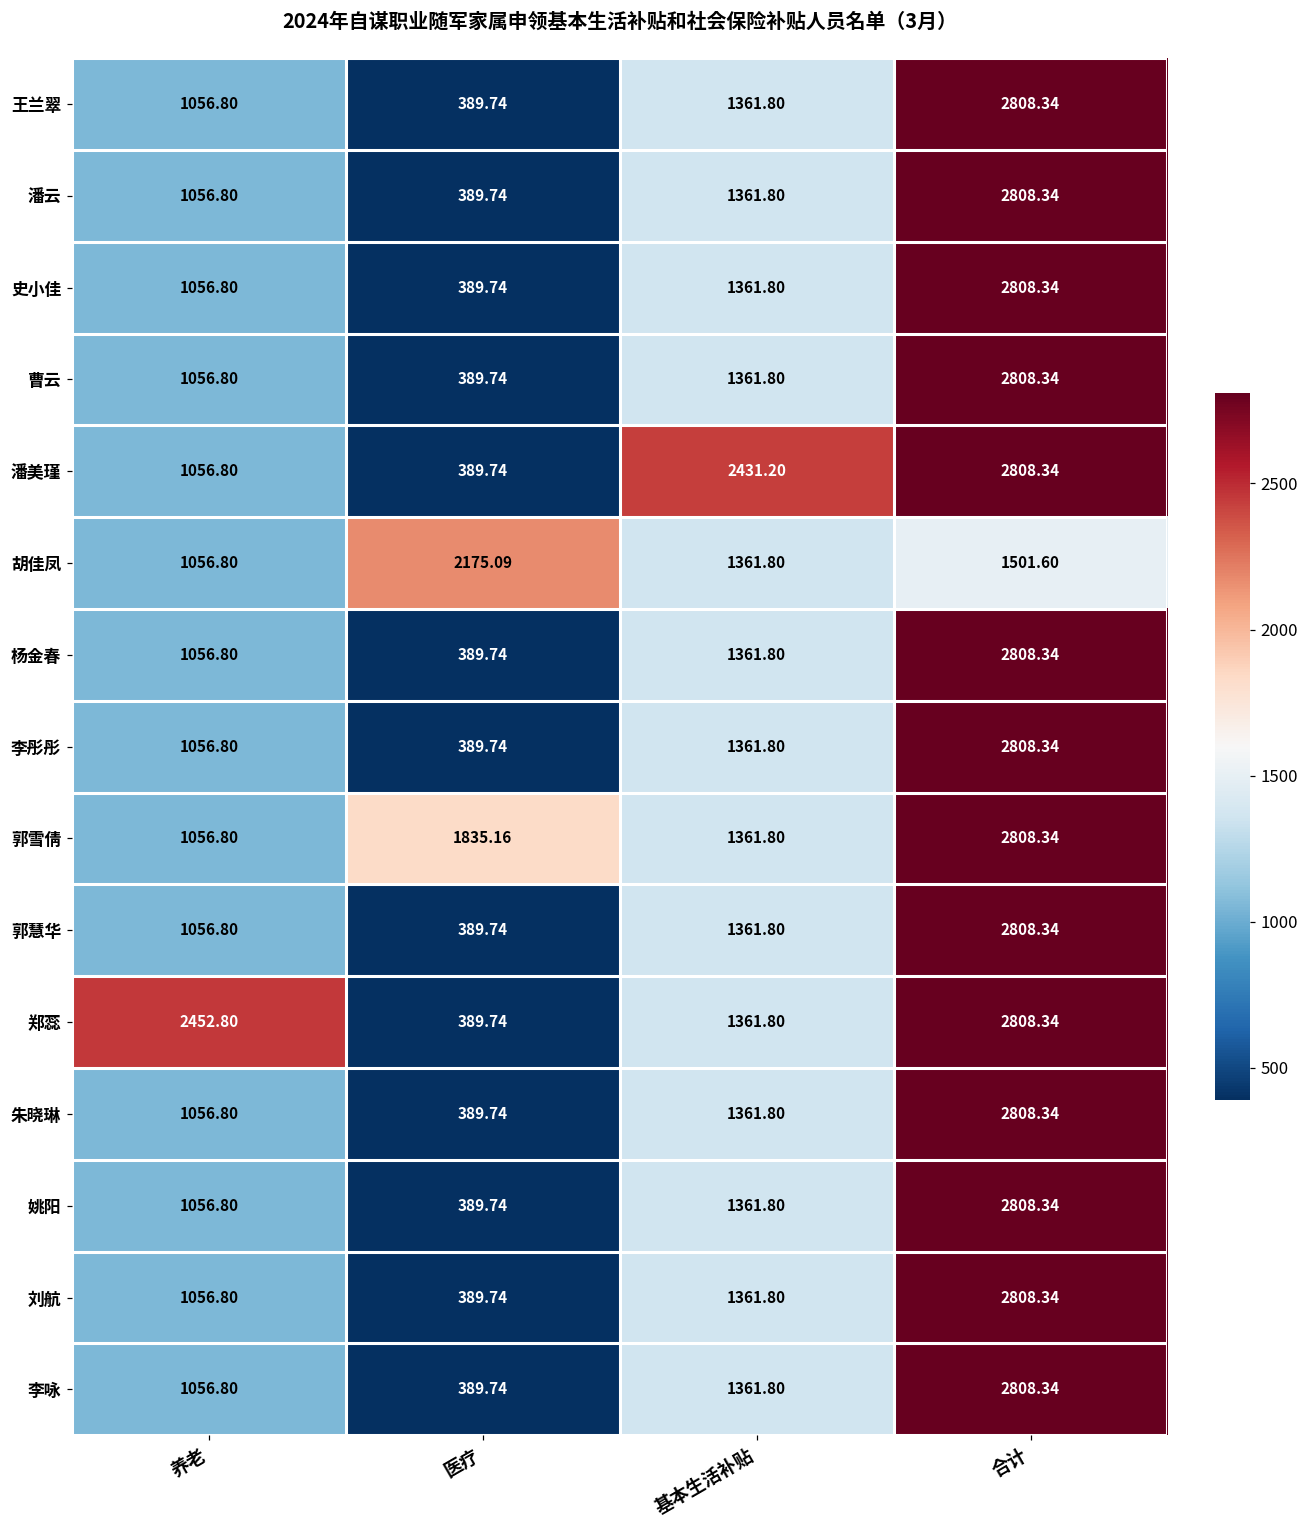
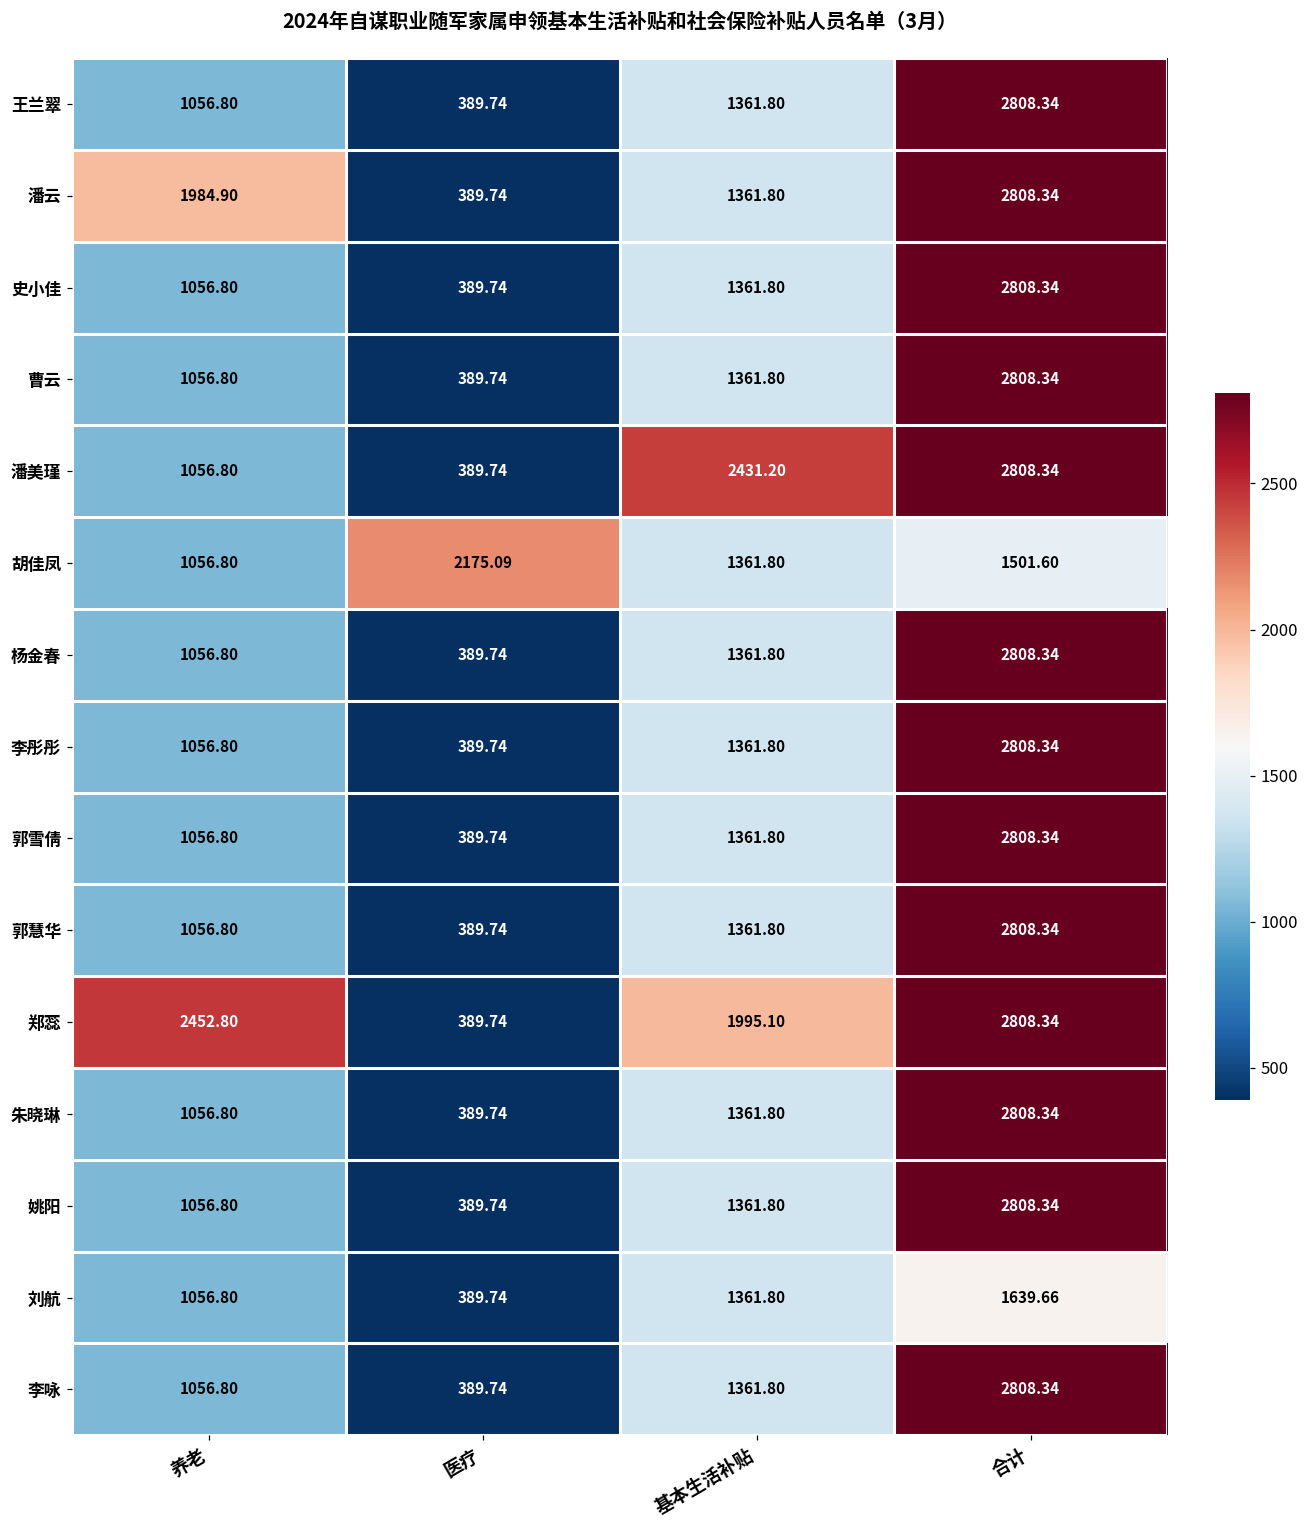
潘云, 养老: 1056.80 -> 1984.90
郭雪倩, 医疗: 1835.16 -> 389.74
郑蕊, 基本生活补贴: 1361.80 -> 1995.10
刘航, 合计: 2808.34 -> 1639.66
